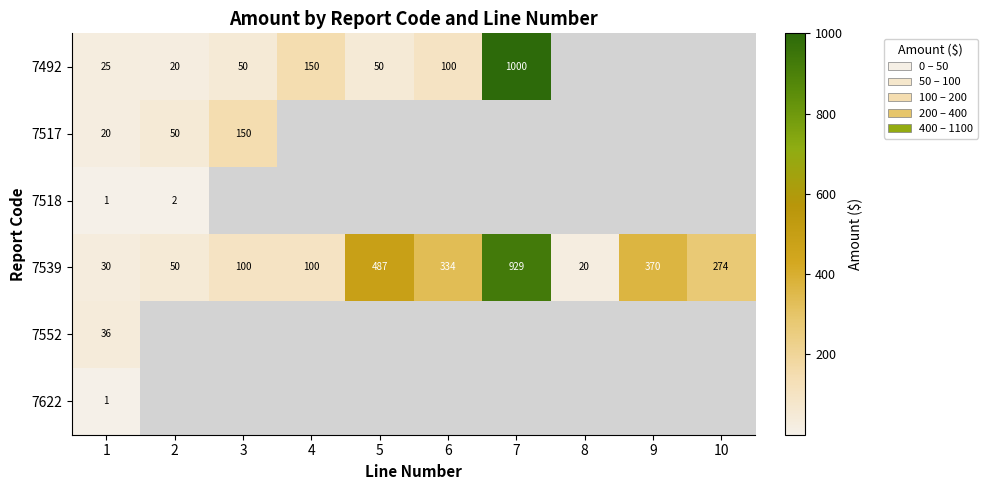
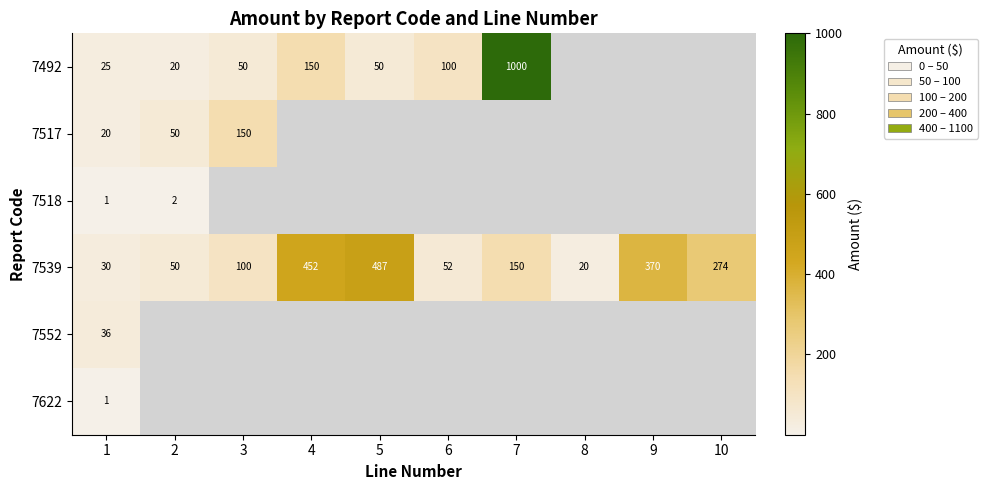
7539, 4: 100 -> 452
7539, 6: 334 -> 52
7539, 7: 929 -> 150
